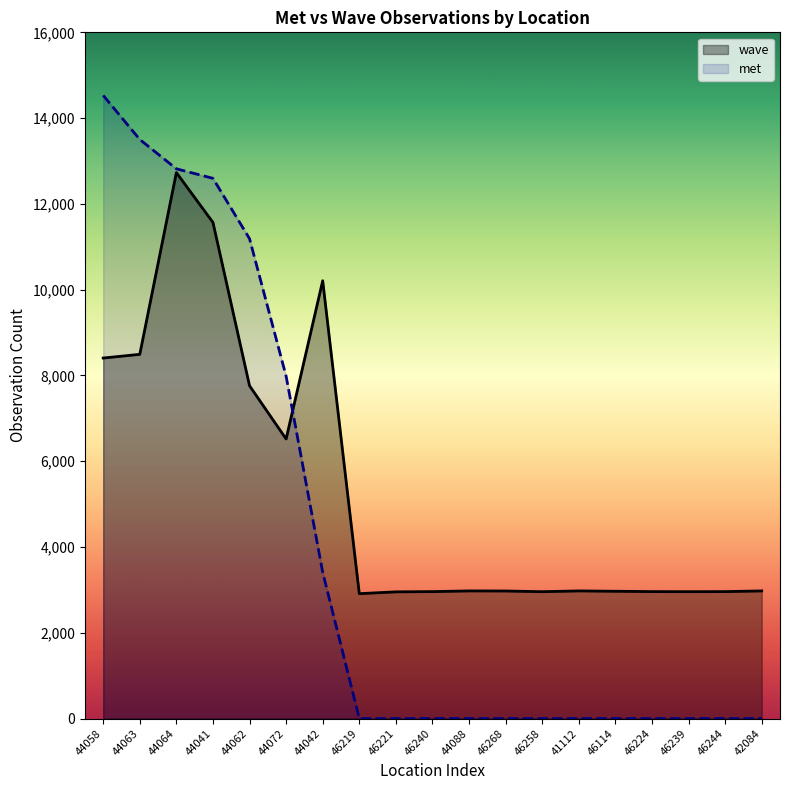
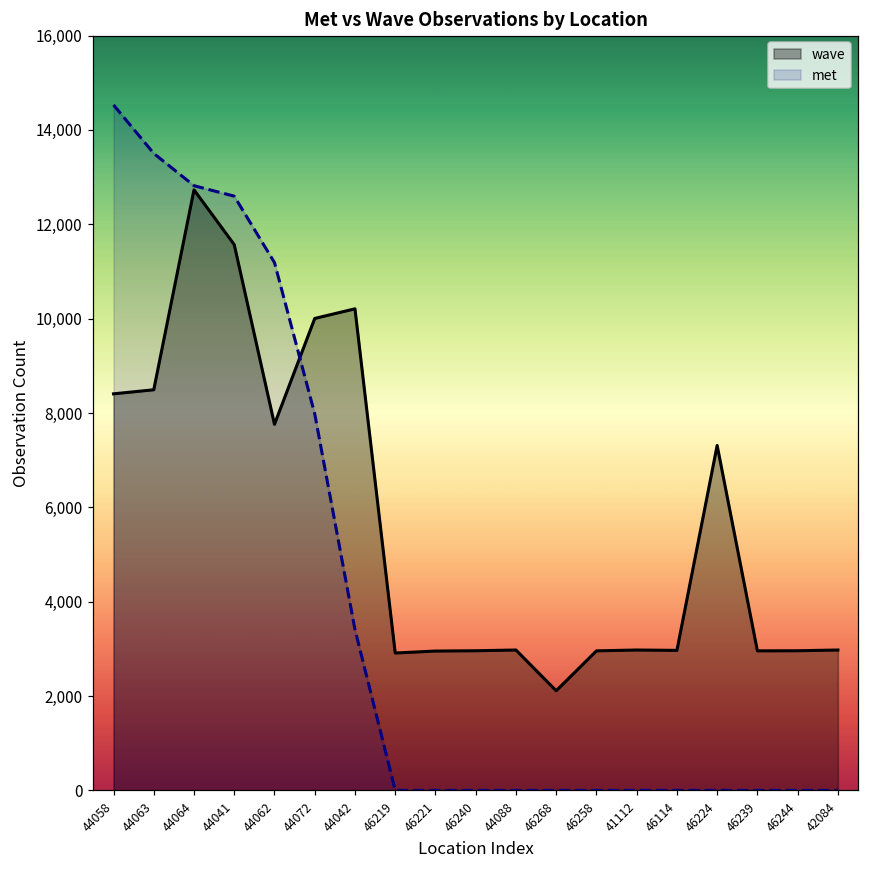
wave, 44072: 6,500 -> 10,000
wave, 46268: 3,000 -> 2,100
wave, 46224: 3,000 -> 7,300
